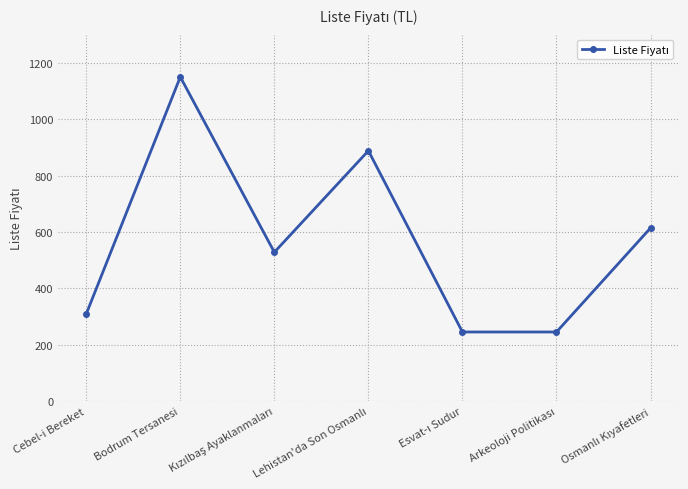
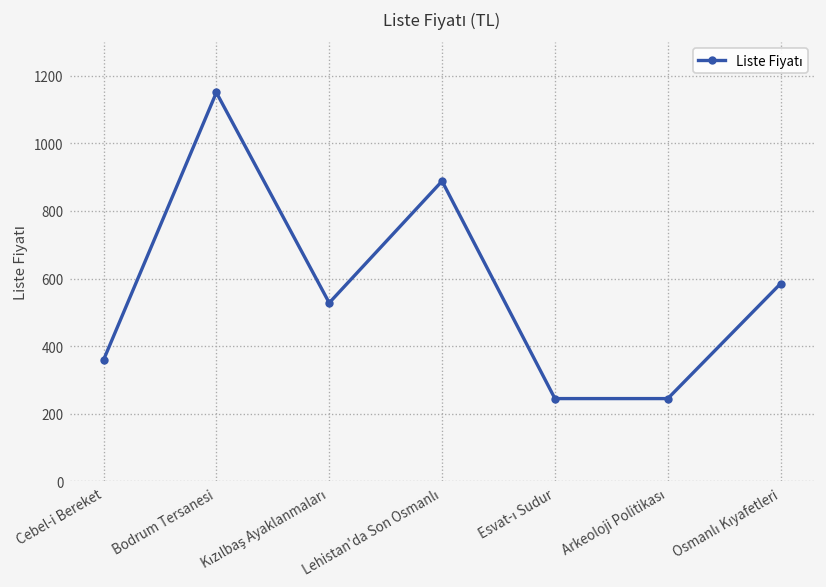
Cebel-i Bereket: 310 -> 360
Osmanlı Kıyafetleri: 610 -> 590
